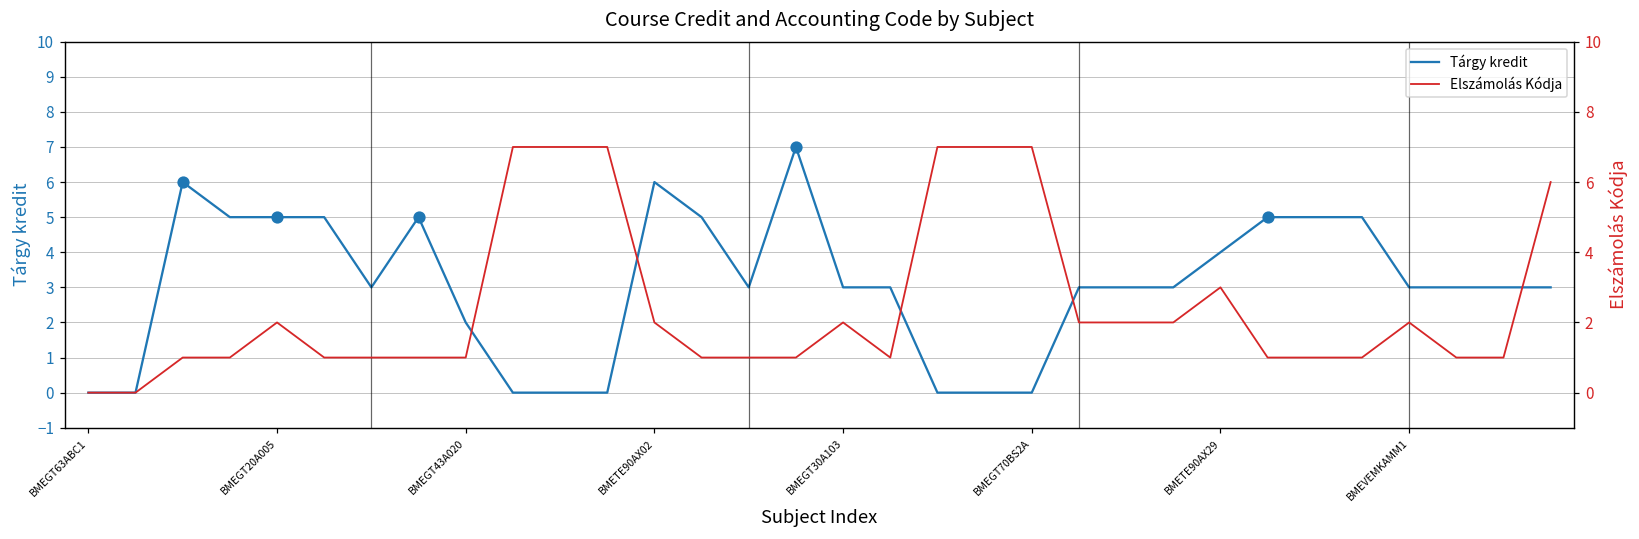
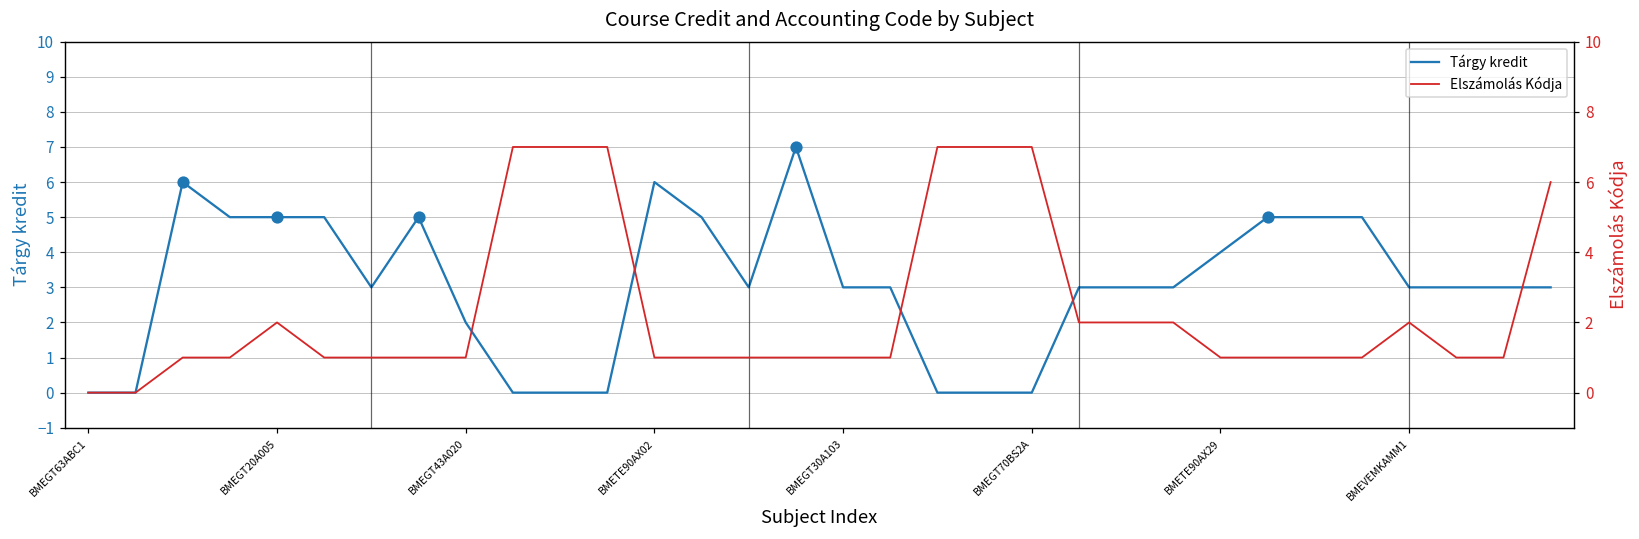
Elszámolás Kódja, BMETE90AX02: 2 -> 1
Elszámolás Kódja, BMEGT30A103: 2 -> 1
Elszámolás Kódja, BMETE90AX29: 3 -> 1
